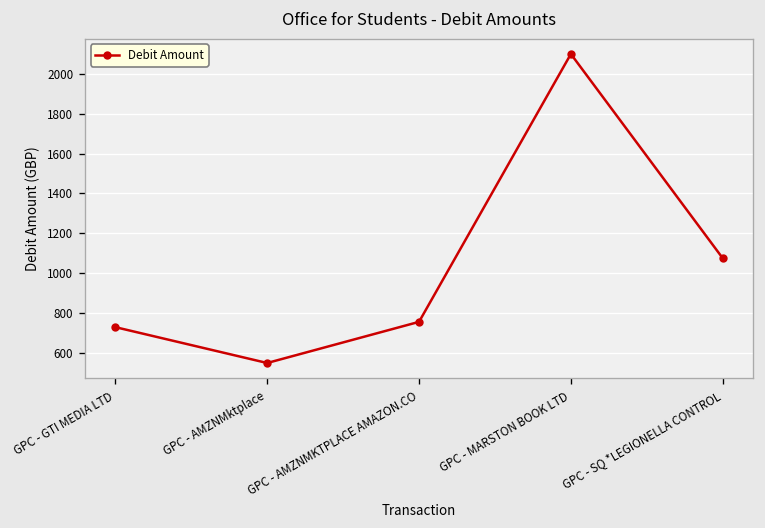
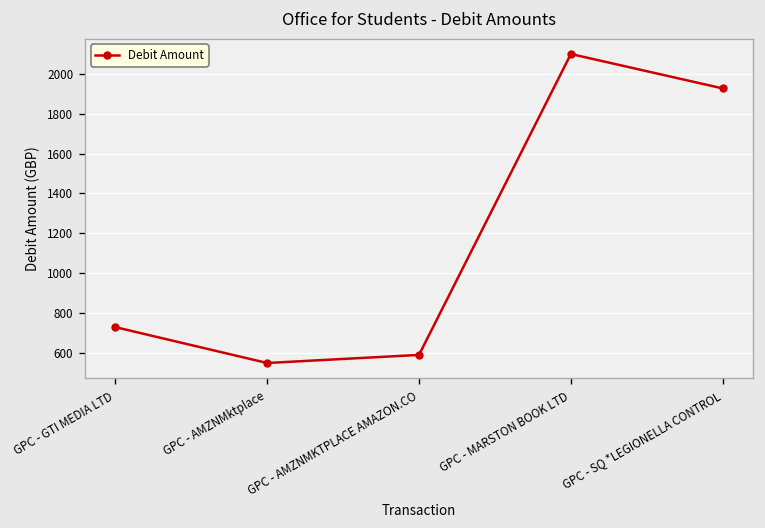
GPC - AMZNMKTPLACE AMAZON.CO: 750 -> 590
GPC - SQ *LEGIONELLA CONTROL: 1070 -> 1930
